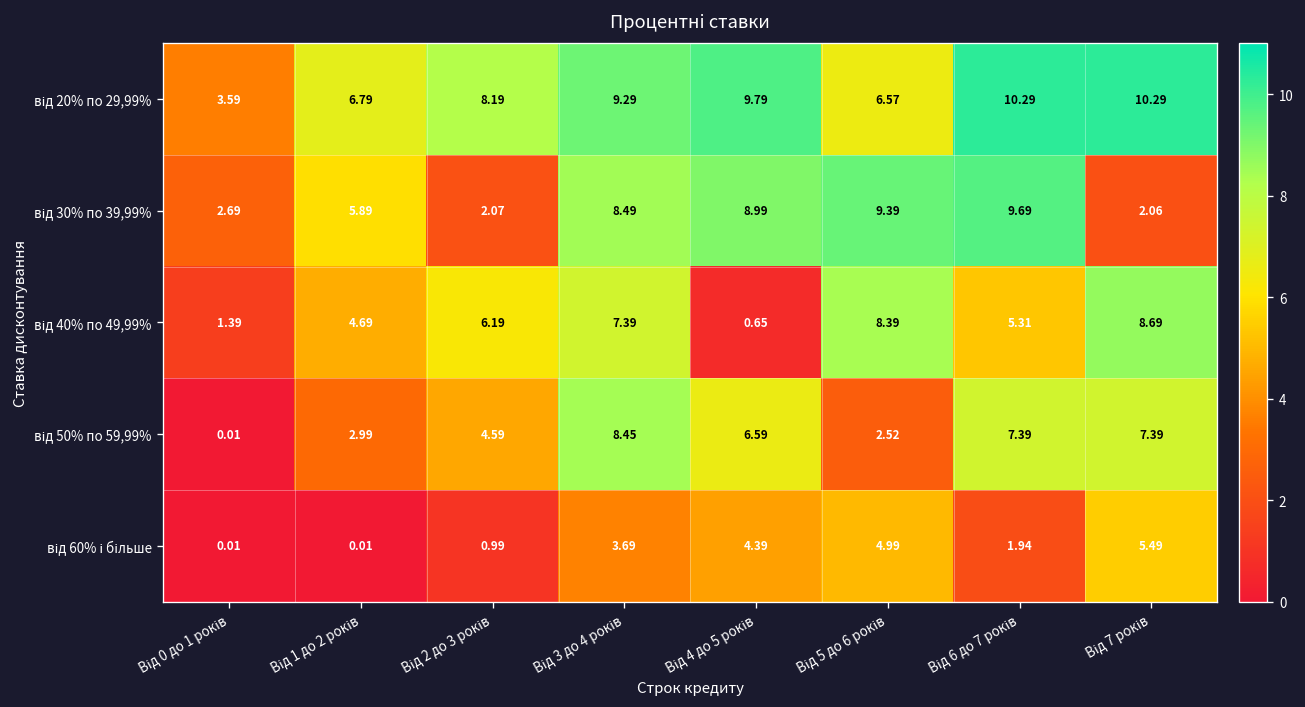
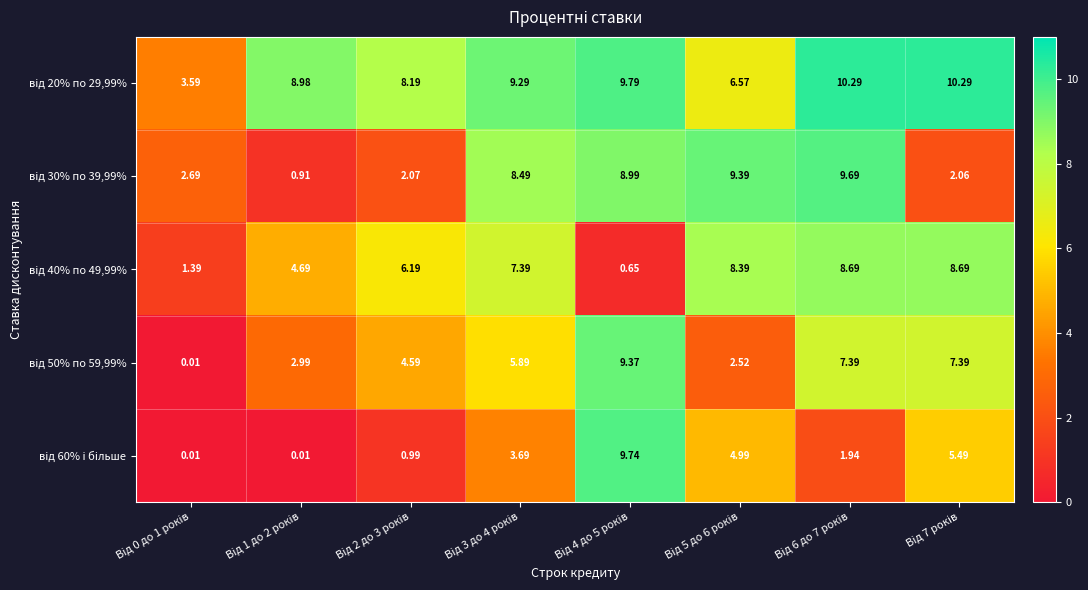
від 20% по 29,99%, Від 1 до 2 років: 6.79 -> 8.98
від 30% по 39,99%, Від 1 до 2 років: 5.89 -> 0.91
від 40% по 49,99%, Від 6 до 7 років: 5.31 -> 8.69
від 50% по 59,99%, Від 3 до 4 років: 8.45 -> 5.89
від 50% по 59,99%, Від 4 до 5 років: 6.59 -> 9.37
від 60% і більше, Від 4 до 5 років: 4.39 -> 9.74
